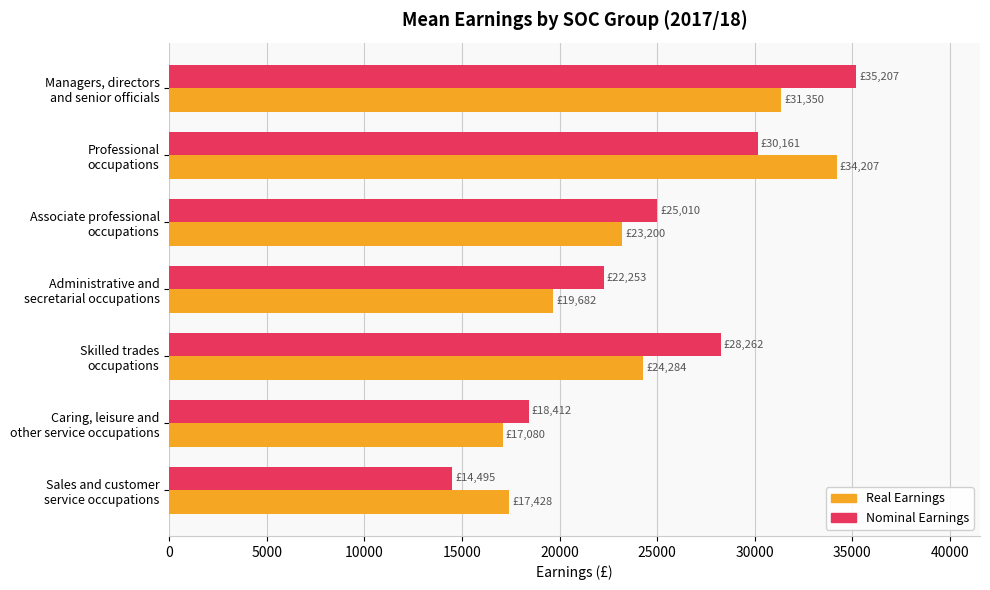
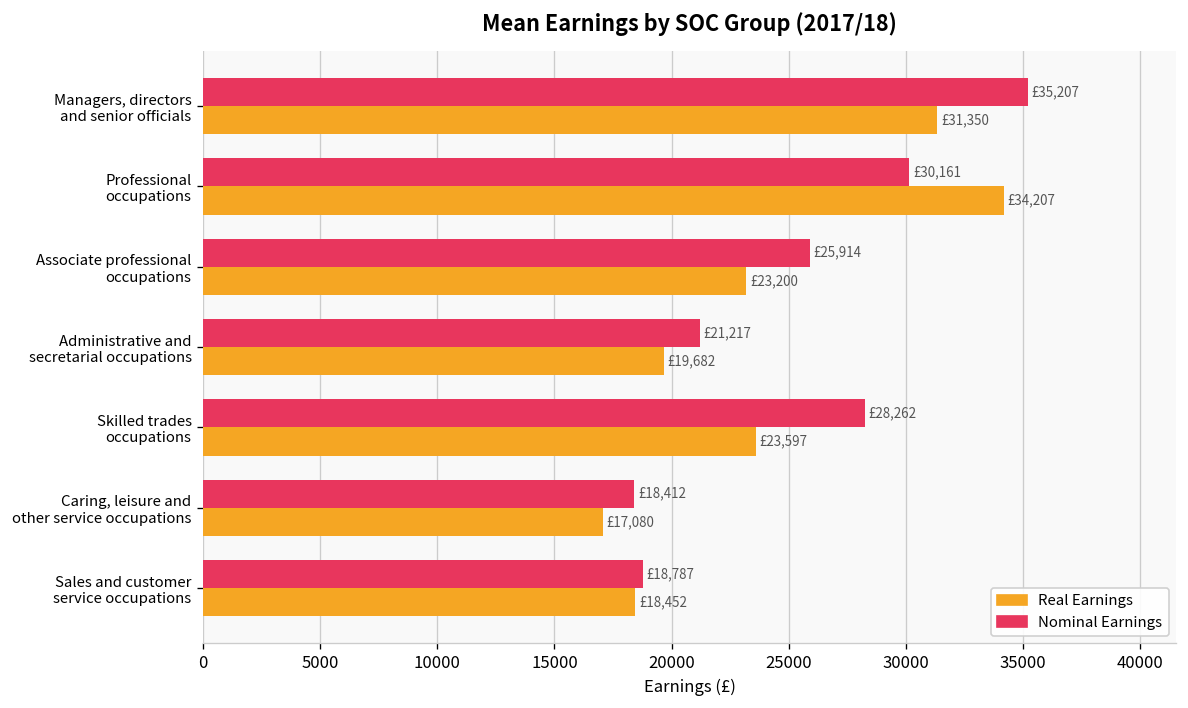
Nominal Earnings, Associate professional occupations: £25,010 -> £25,914
Nominal Earnings, Administrative and secretarial occupations: £22,253 -> £21,217
Real Earnings, Skilled trades occupations: £24,284 -> £23,597
Nominal Earnings, Sales and customer service occupations: £14,495 -> £18,787
Real Earnings, Sales and customer service occupations: £17,428 -> £18,452
